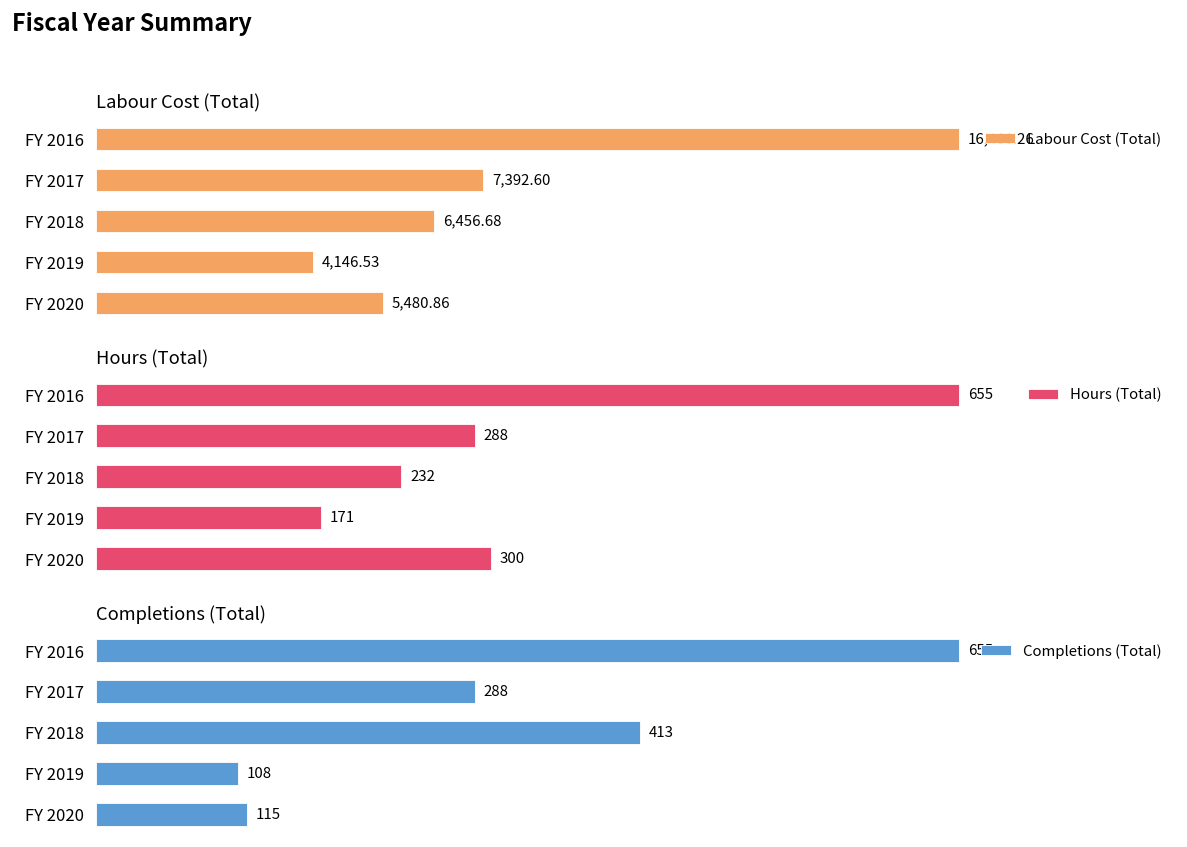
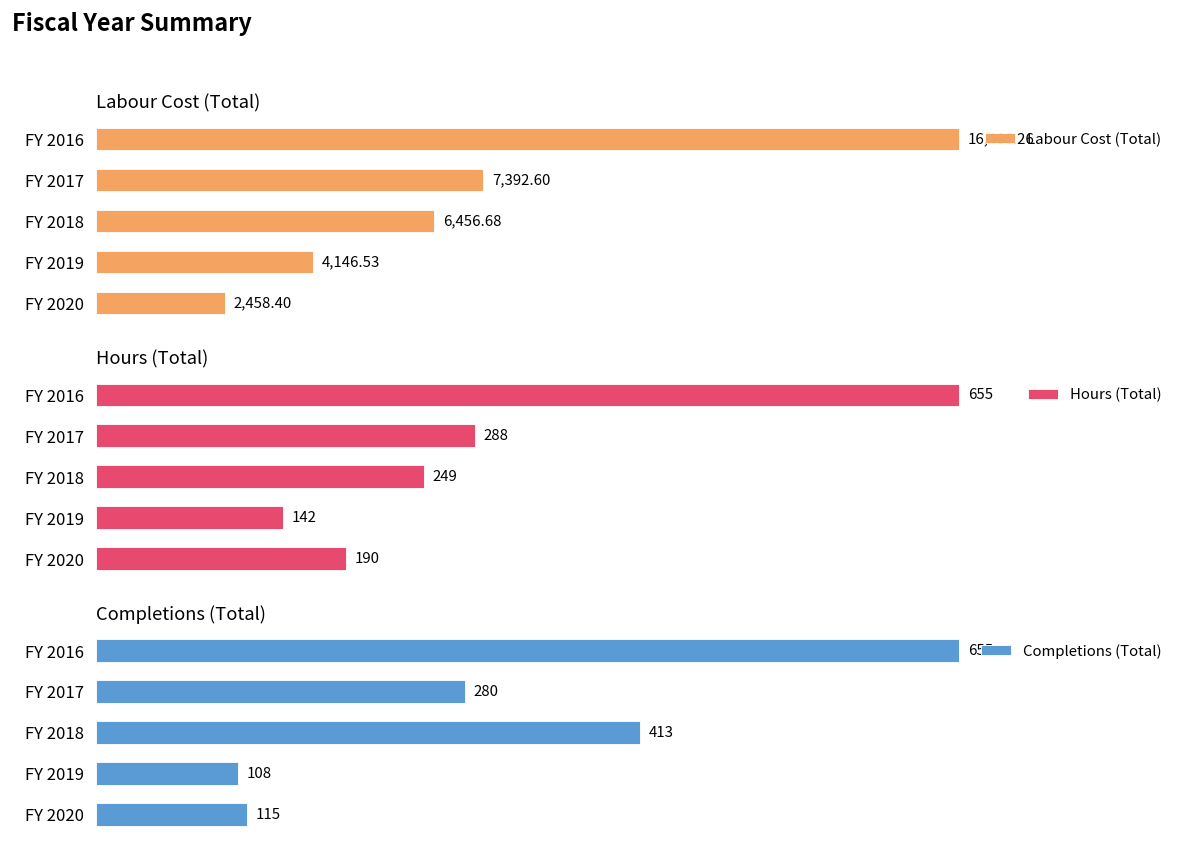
Labour Cost (Total), FY 2020: 5,480.86 -> 2,458.40
Hours (Total), FY 2018: 232 -> 249
Hours (Total), FY 2019: 171 -> 142
Hours (Total), FY 2020: 300 -> 190
Completions (Total), FY 2017: 288 -> 280
